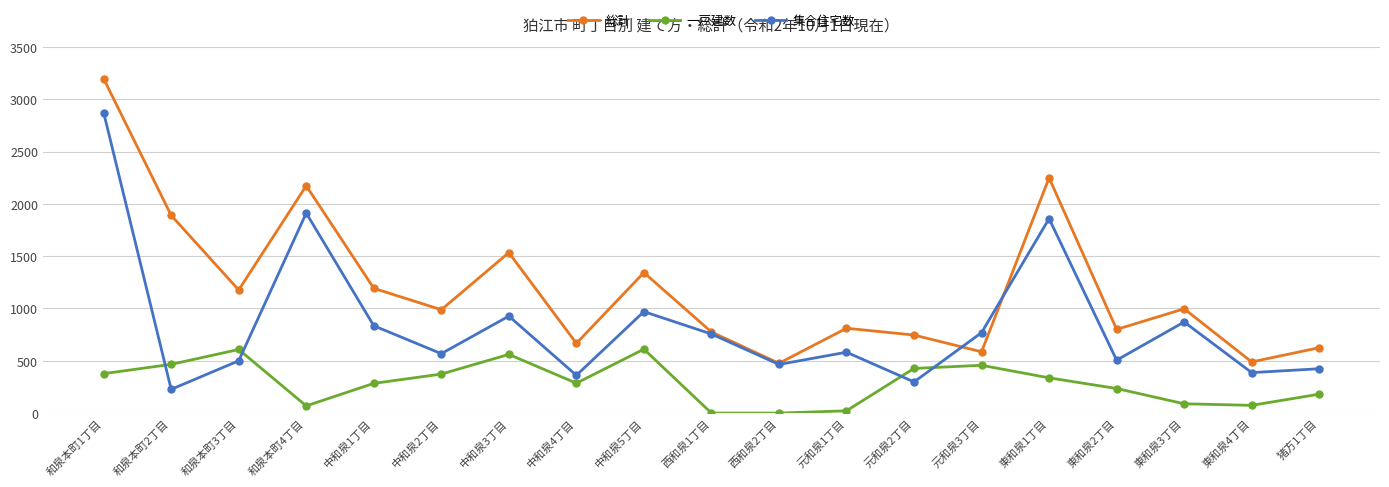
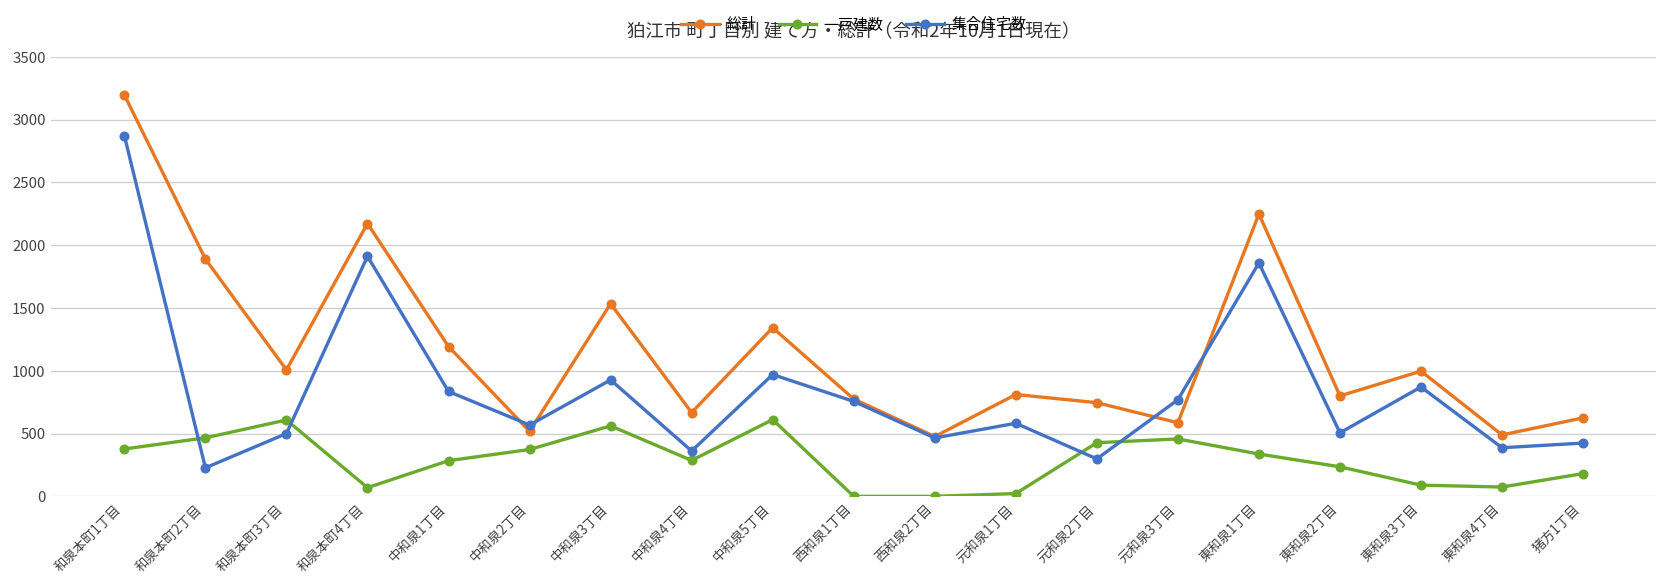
総計, 和泉本町3丁目: 1180 -> 1010
総計, 中和泉2丁目: 990 -> 520
